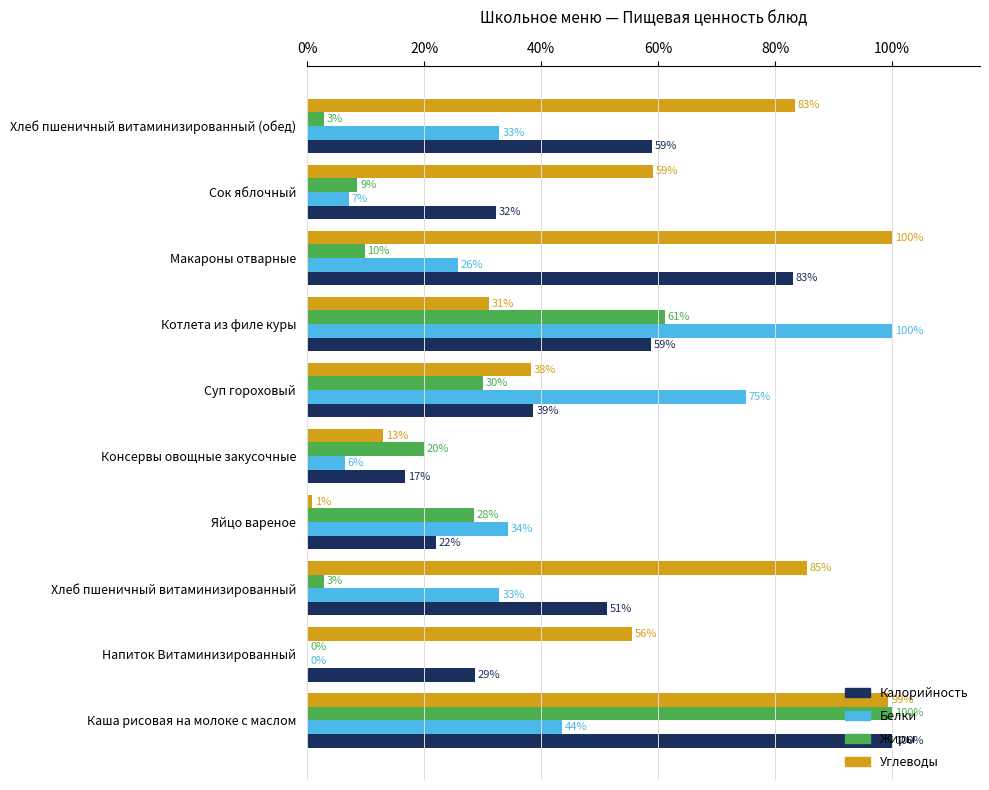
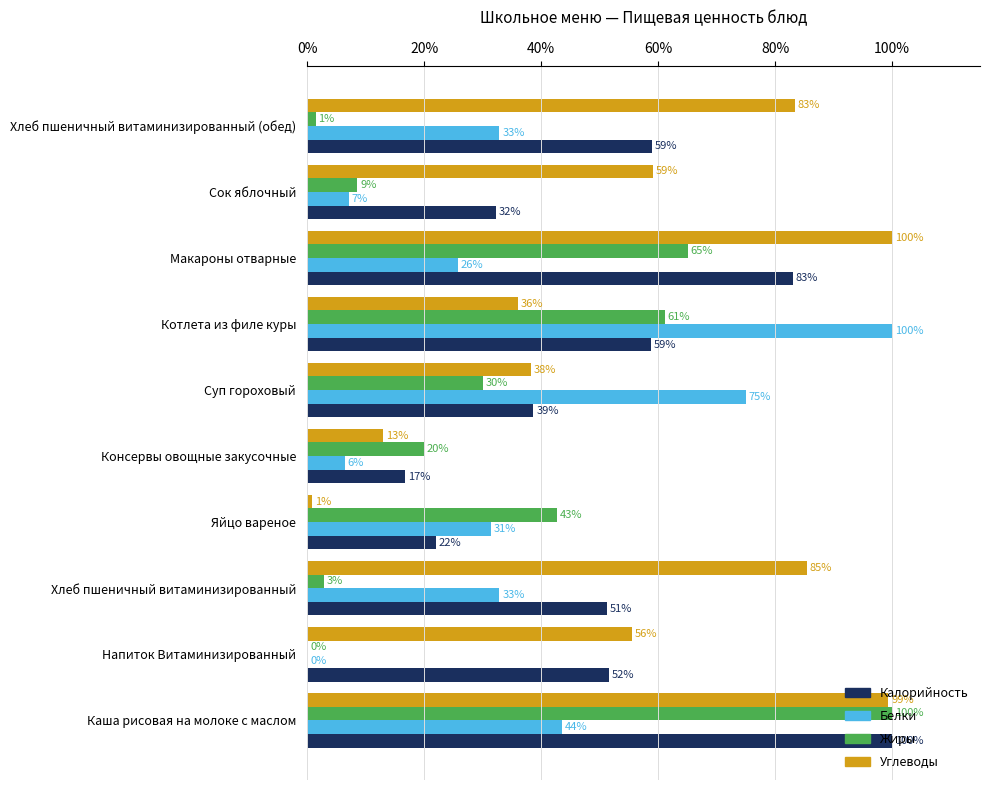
Жиры, Хлеб пшеничный витаминизированный (обед): 3% -> 1%
Жиры, Макароны отварные: 10% -> 65%
Углеводы, Котлета из филе куры: 31% -> 36%
Жиры, Яйцо вареное: 28% -> 43%
Белки, Яйцо вареное: 34% -> 31%
Калорийность, Напиток Витаминизированный: 29% -> 52%
